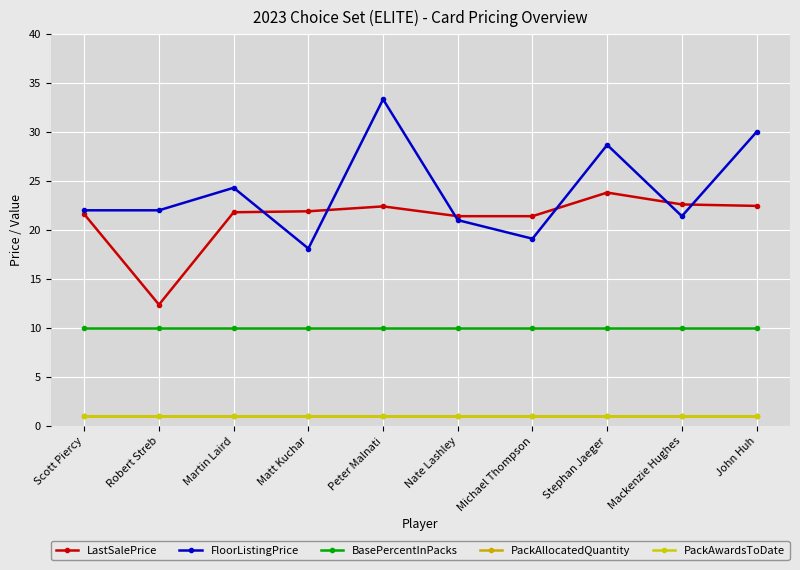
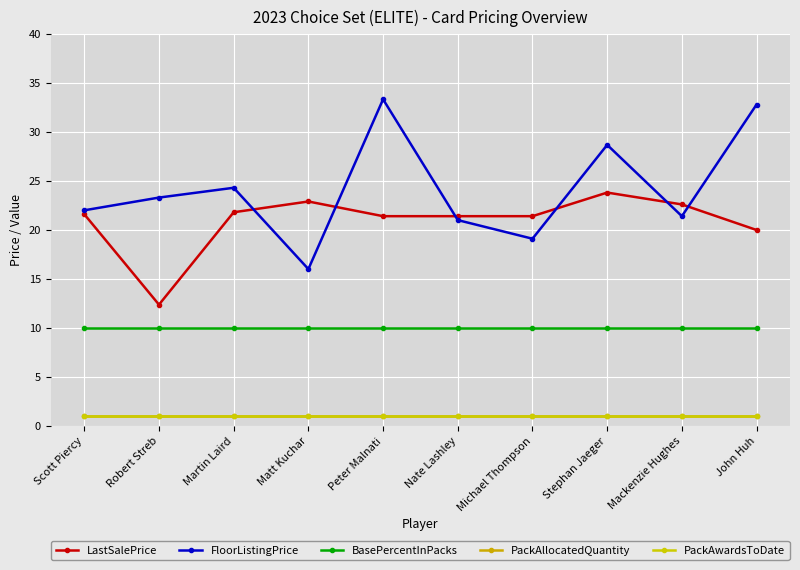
FloorListingPrice, Robert Streb: 22 -> 23
LastSalePrice, Matt Kuchar: 22 -> 23
FloorListingPrice, Matt Kuchar: 18 -> 16
LastSalePrice, Peter Malnati: 22 -> 21
LastSalePrice, John Huh: 22 -> 20
FloorListingPrice, John Huh: 30 -> 33
